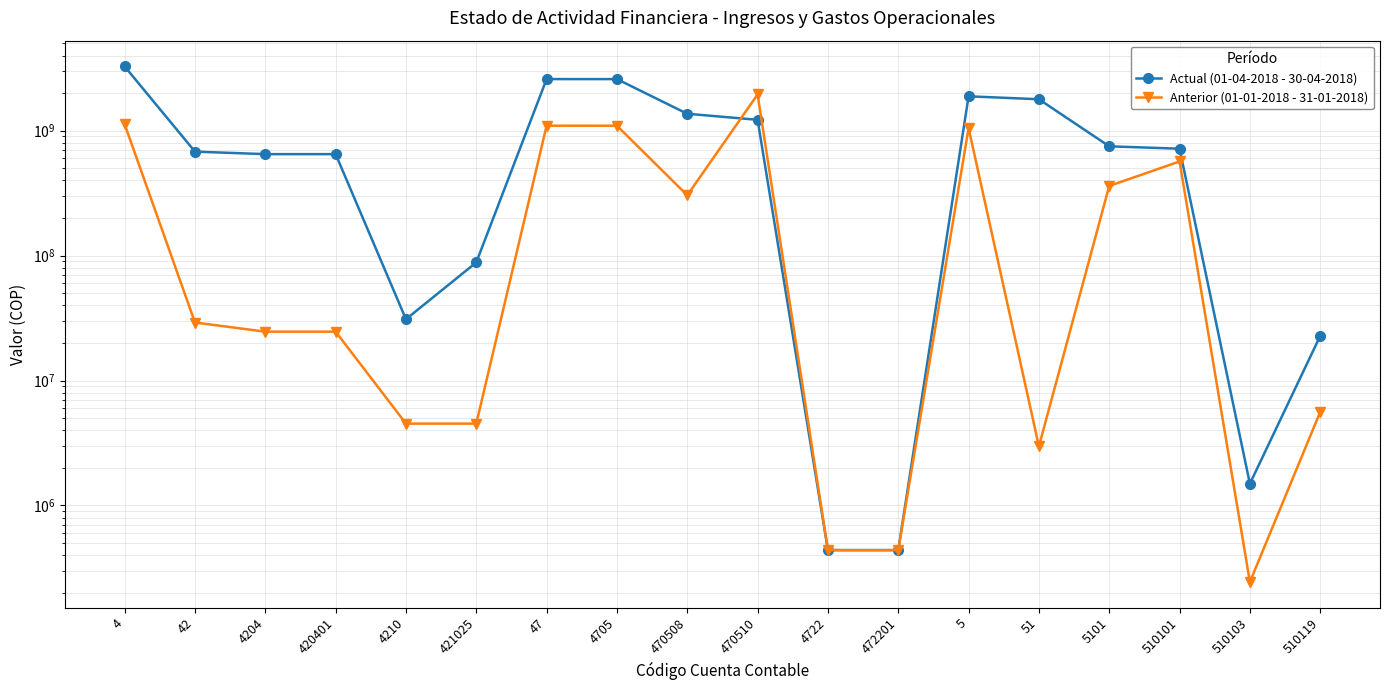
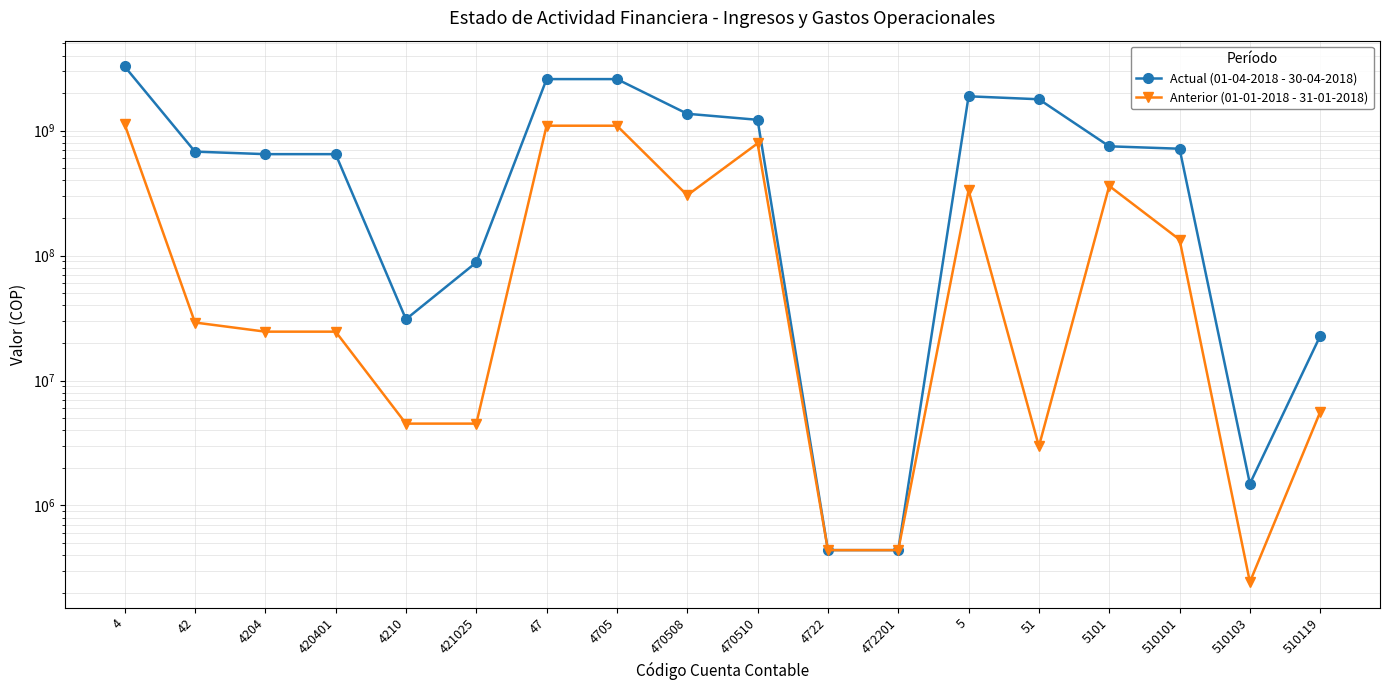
Anterior (01-01-2018 - 31-01-2018), 470510: 2000000000 -> 800000000
Anterior (01-01-2018 - 31-01-2018), 5: 1100000000 -> 330000000
Anterior (01-01-2018 - 31-01-2018), 510101: 600000000 -> 130000000
